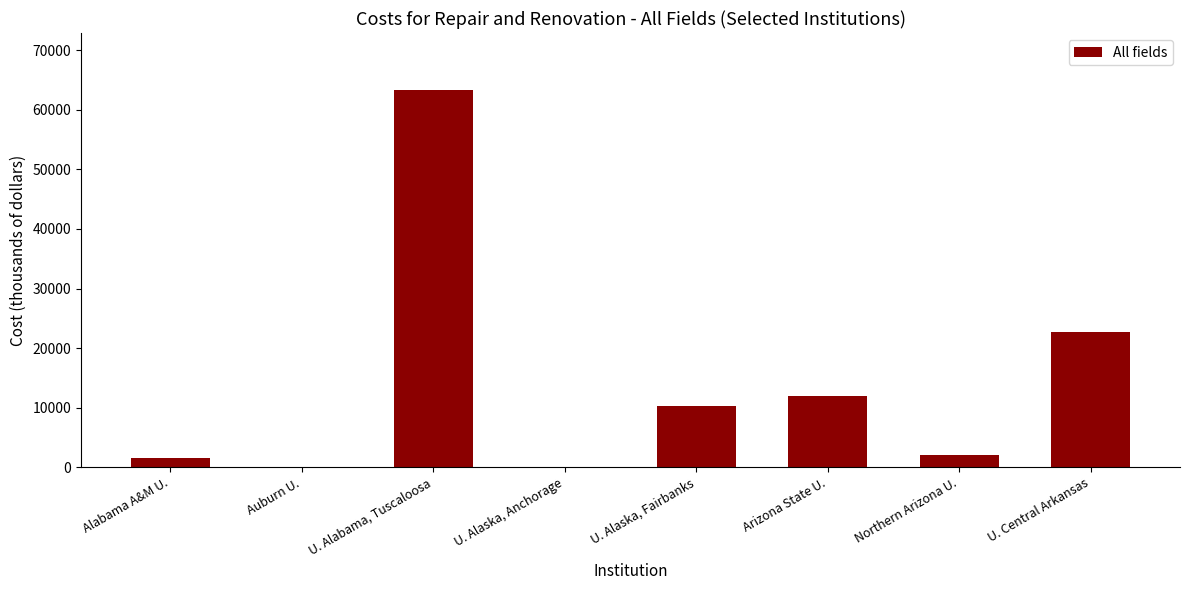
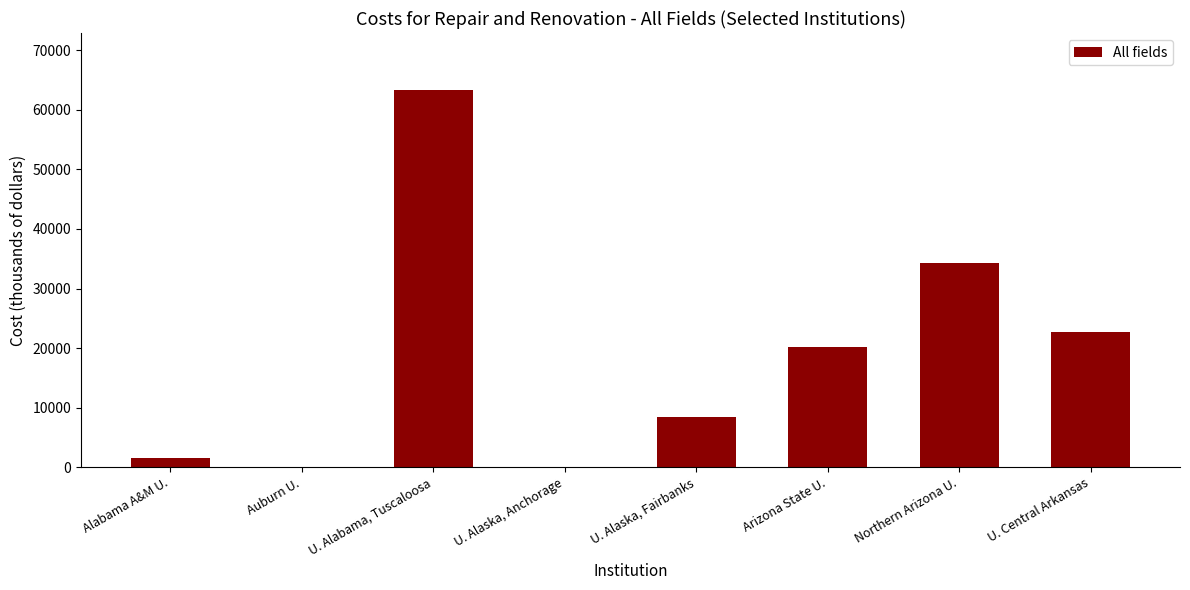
U. Alaska, Fairbanks: 10000 -> 8000
Arizona State U.: 12000 -> 20000
Northern Arizona U.: 2000 -> 34000
